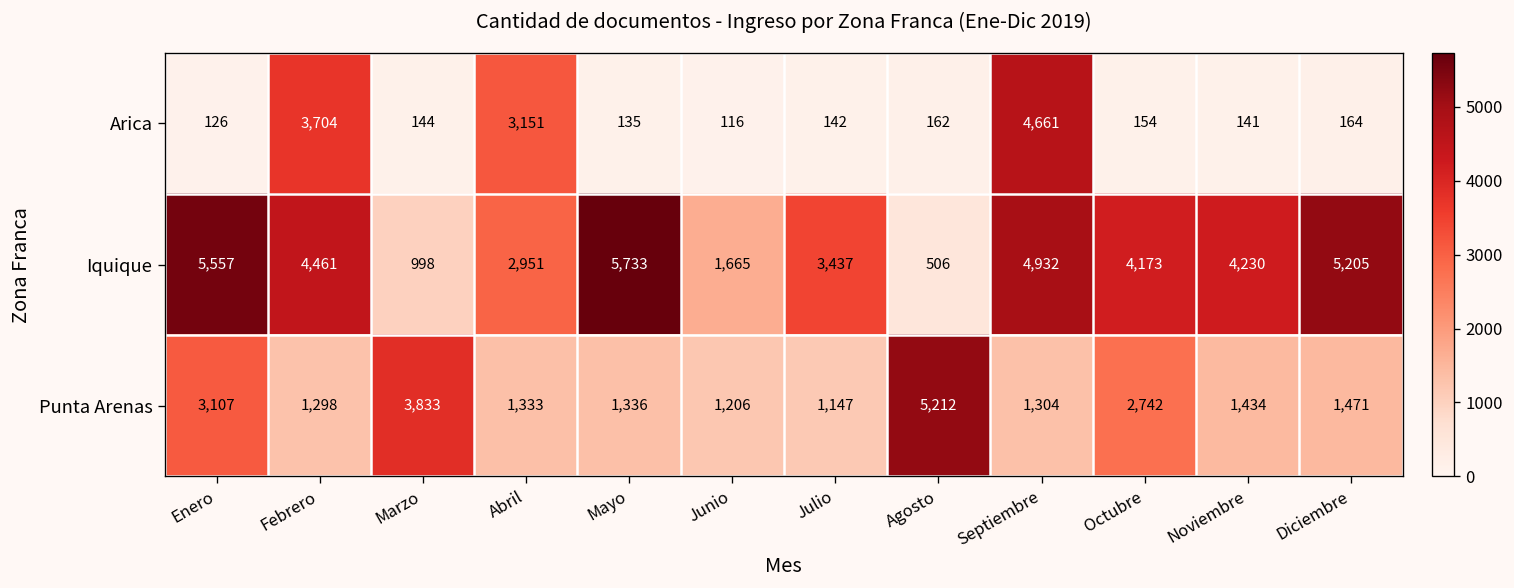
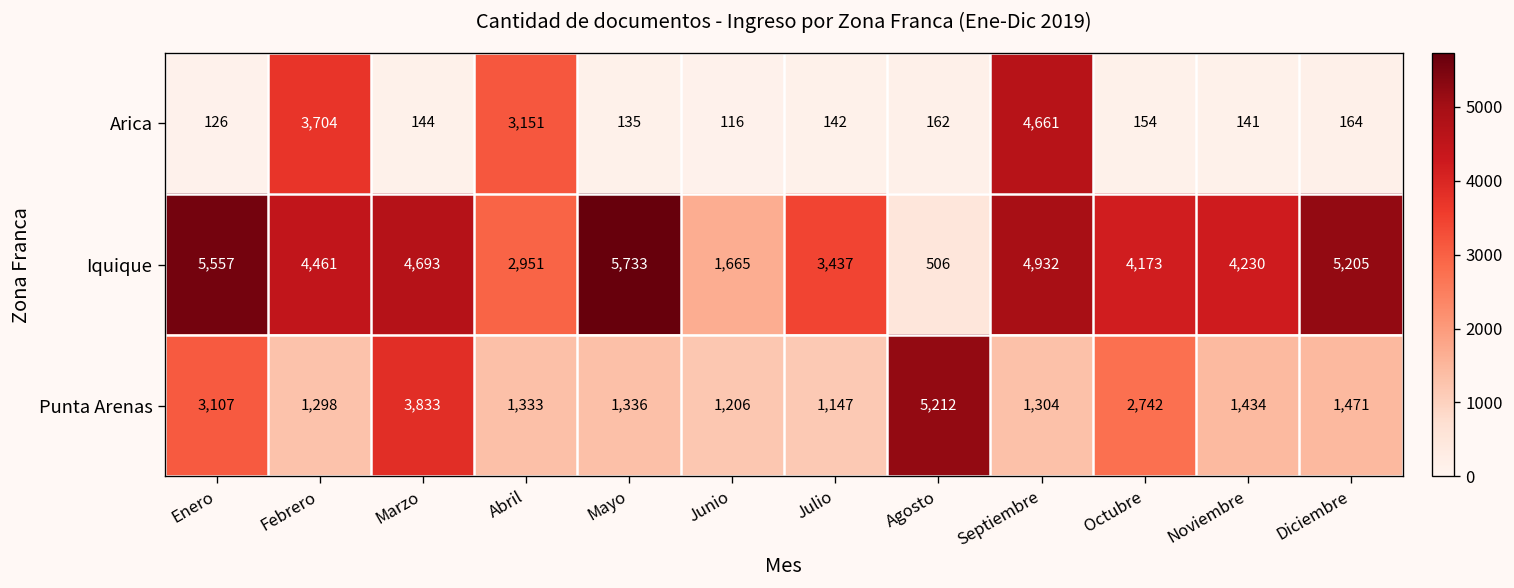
Iquique, Marzo: 998 -> 4,693
